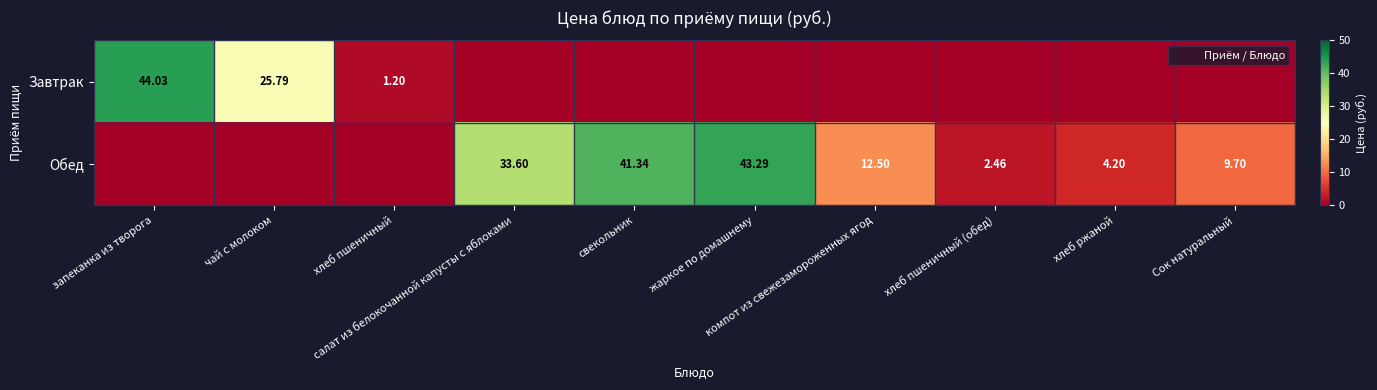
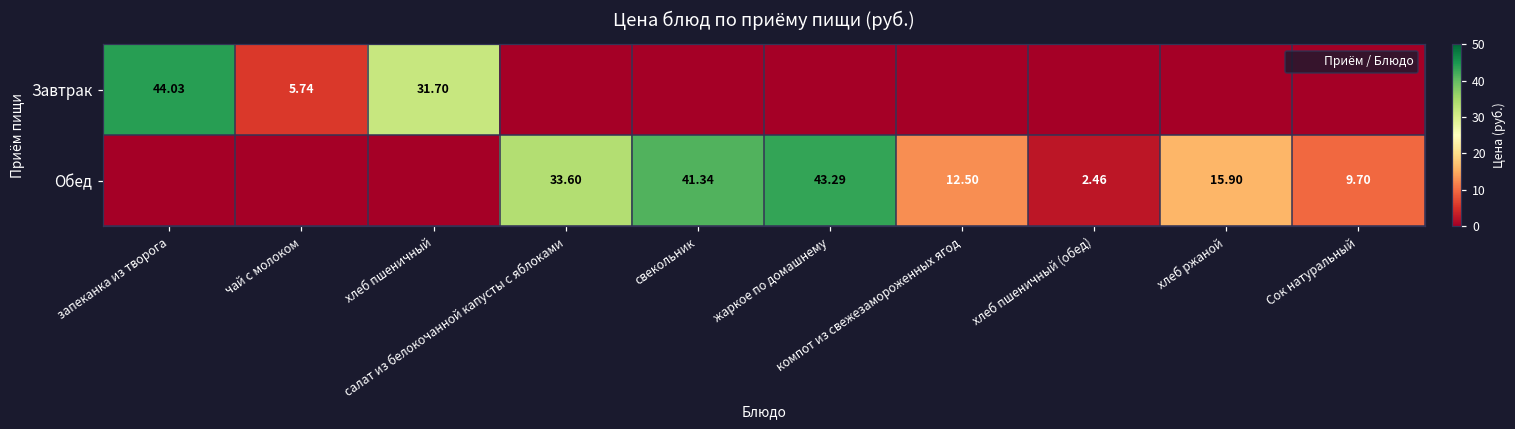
Завтрак, чай с молоком: 25.79 -> 5.74
Завтрак, хлеб пшеничный: 1.20 -> 31.70
Обед, хлеб ржаной: 4.20 -> 15.90
